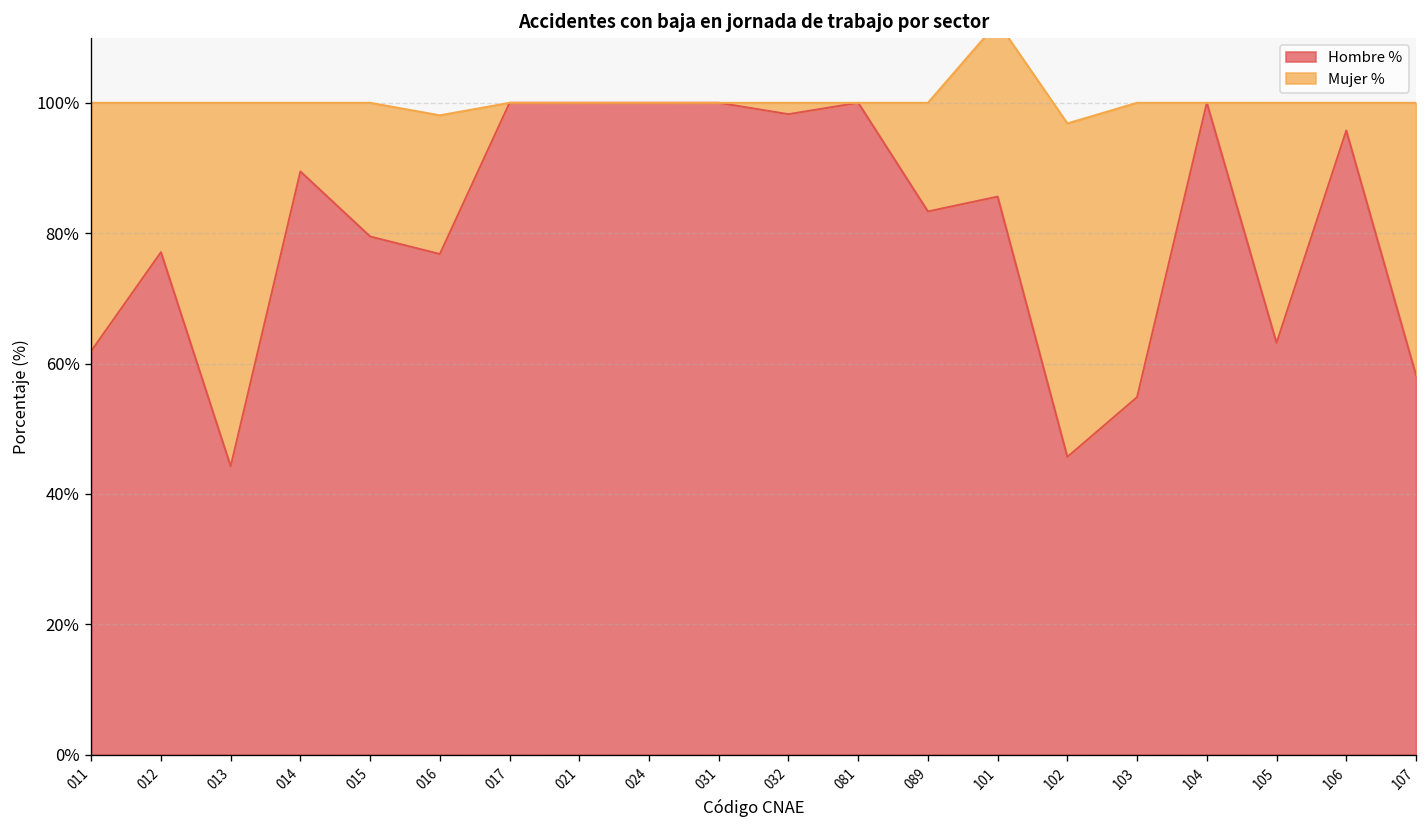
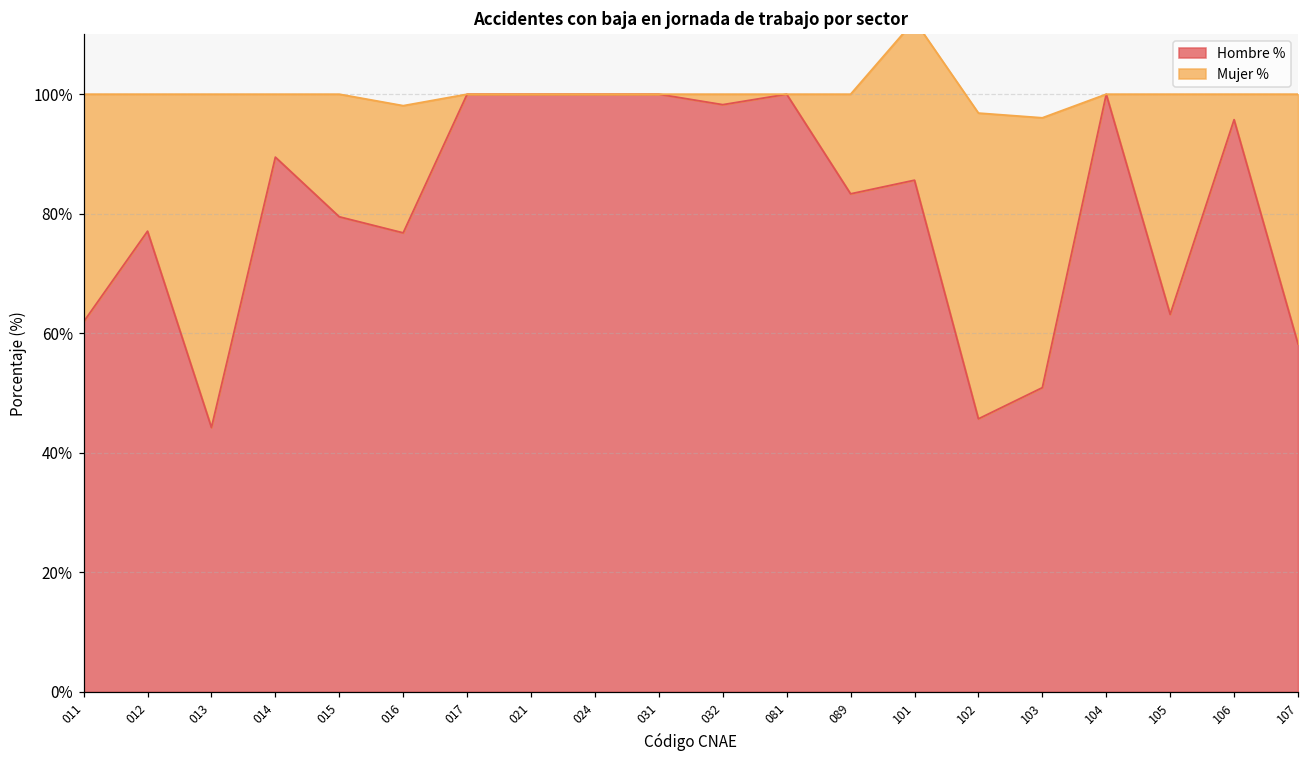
Hombre %, 103: 55% -> 51%
